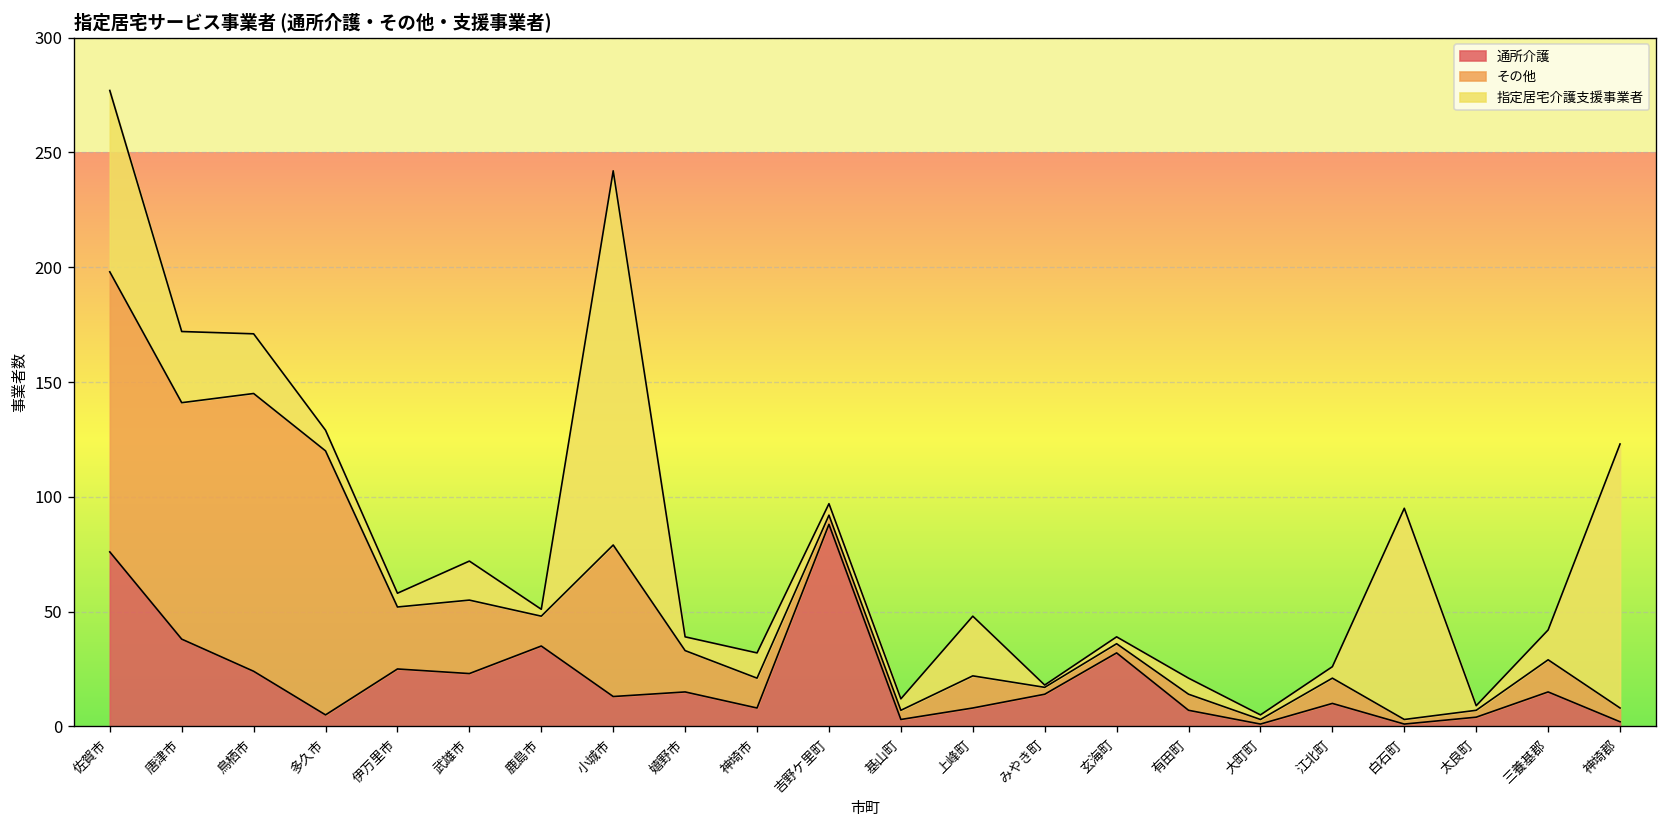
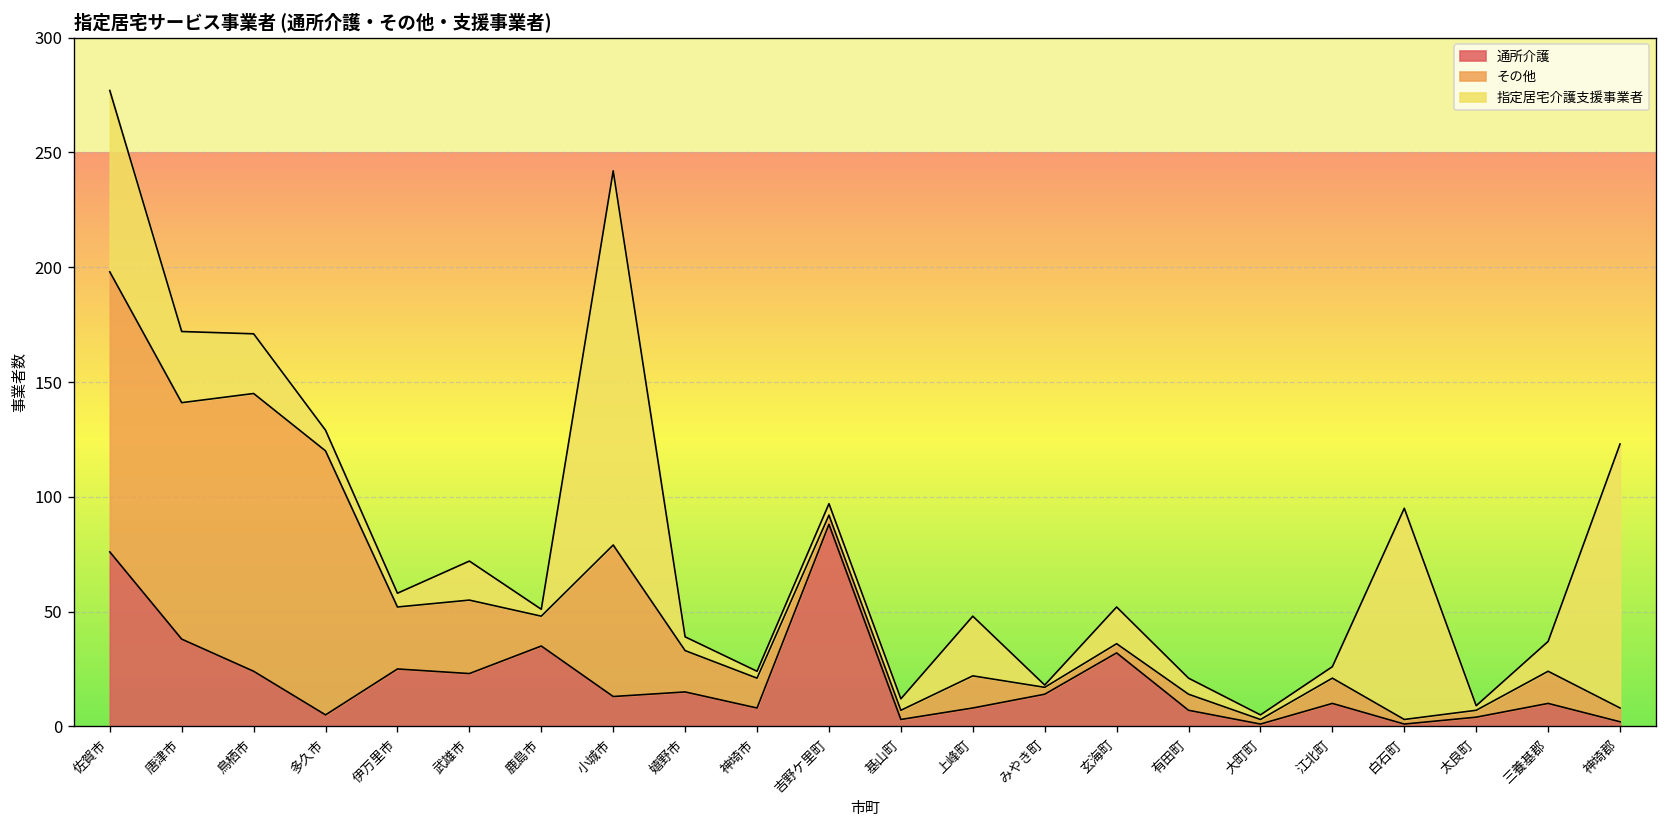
指定居宅介護支援事業者, 神埼市: 11 -> 3
指定居宅介護支援事業者, 玄海町: 3 -> 16
通所介護, 三養基郡: 15 -> 10
